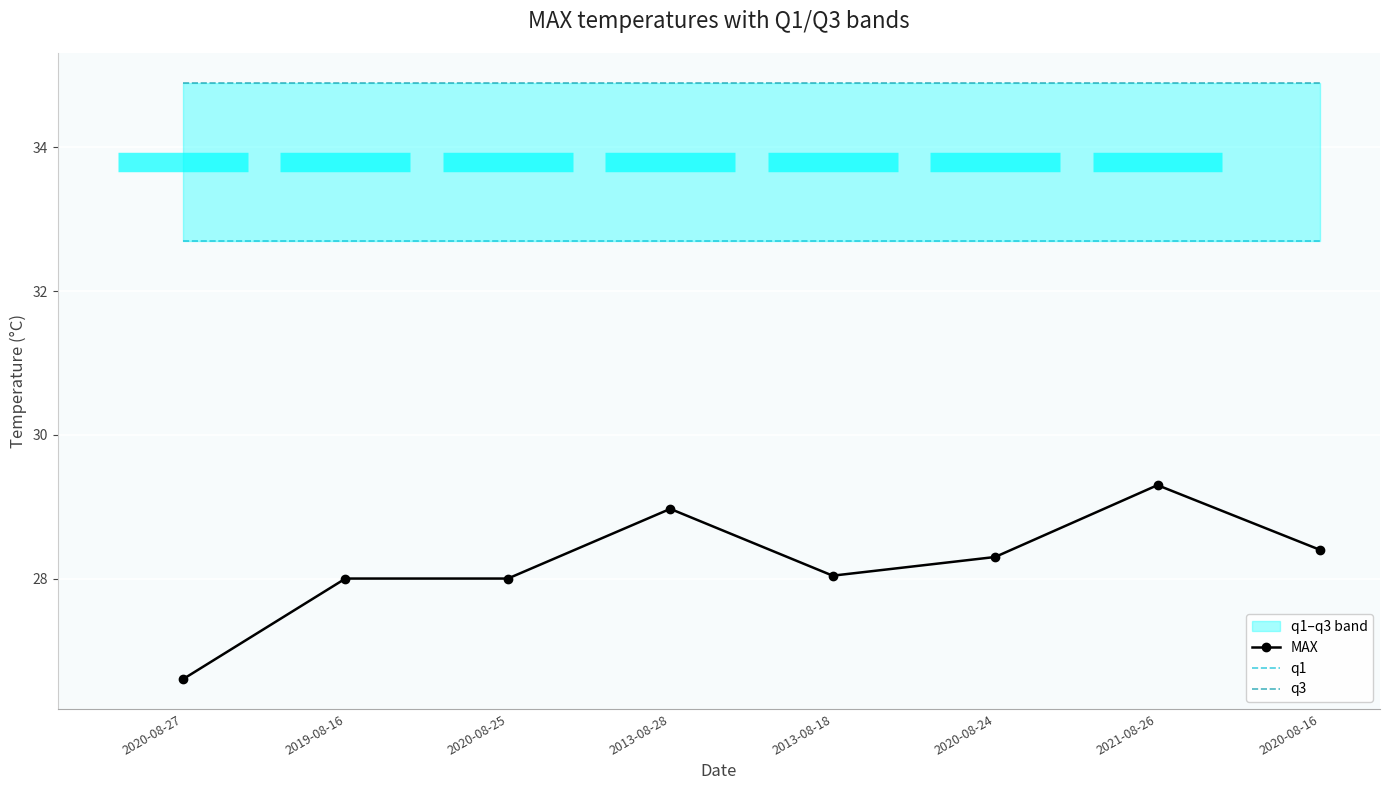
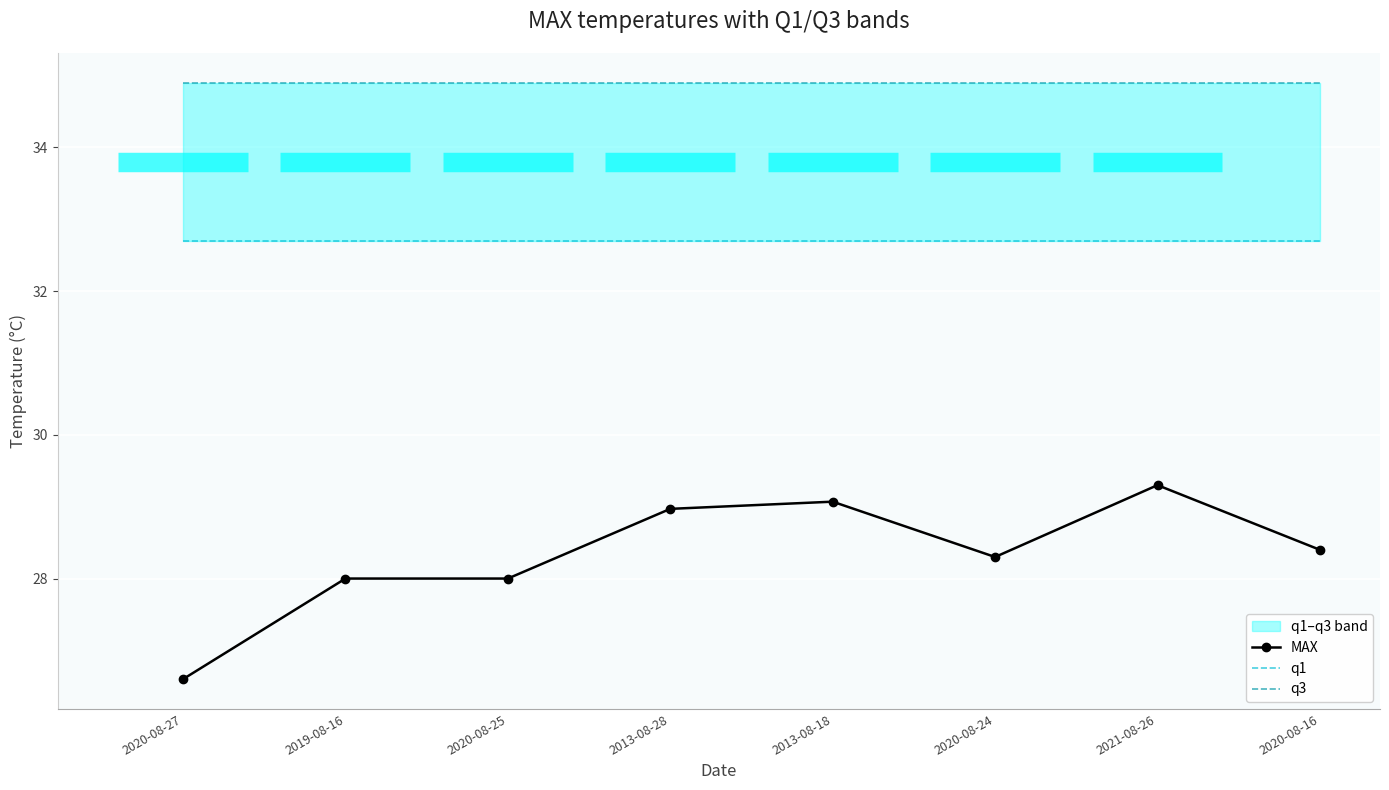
MAX, 2013-08-18: 28.0 -> 29.1
